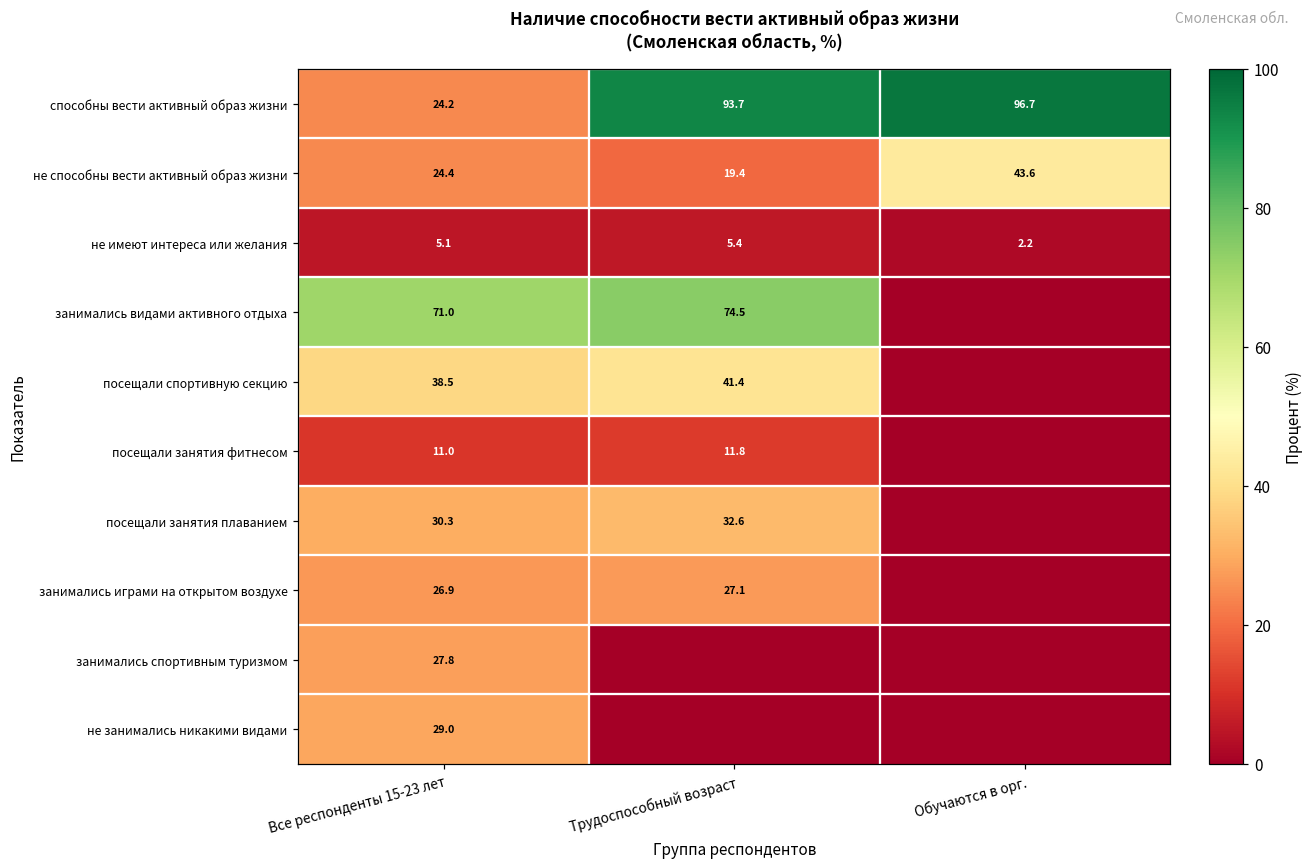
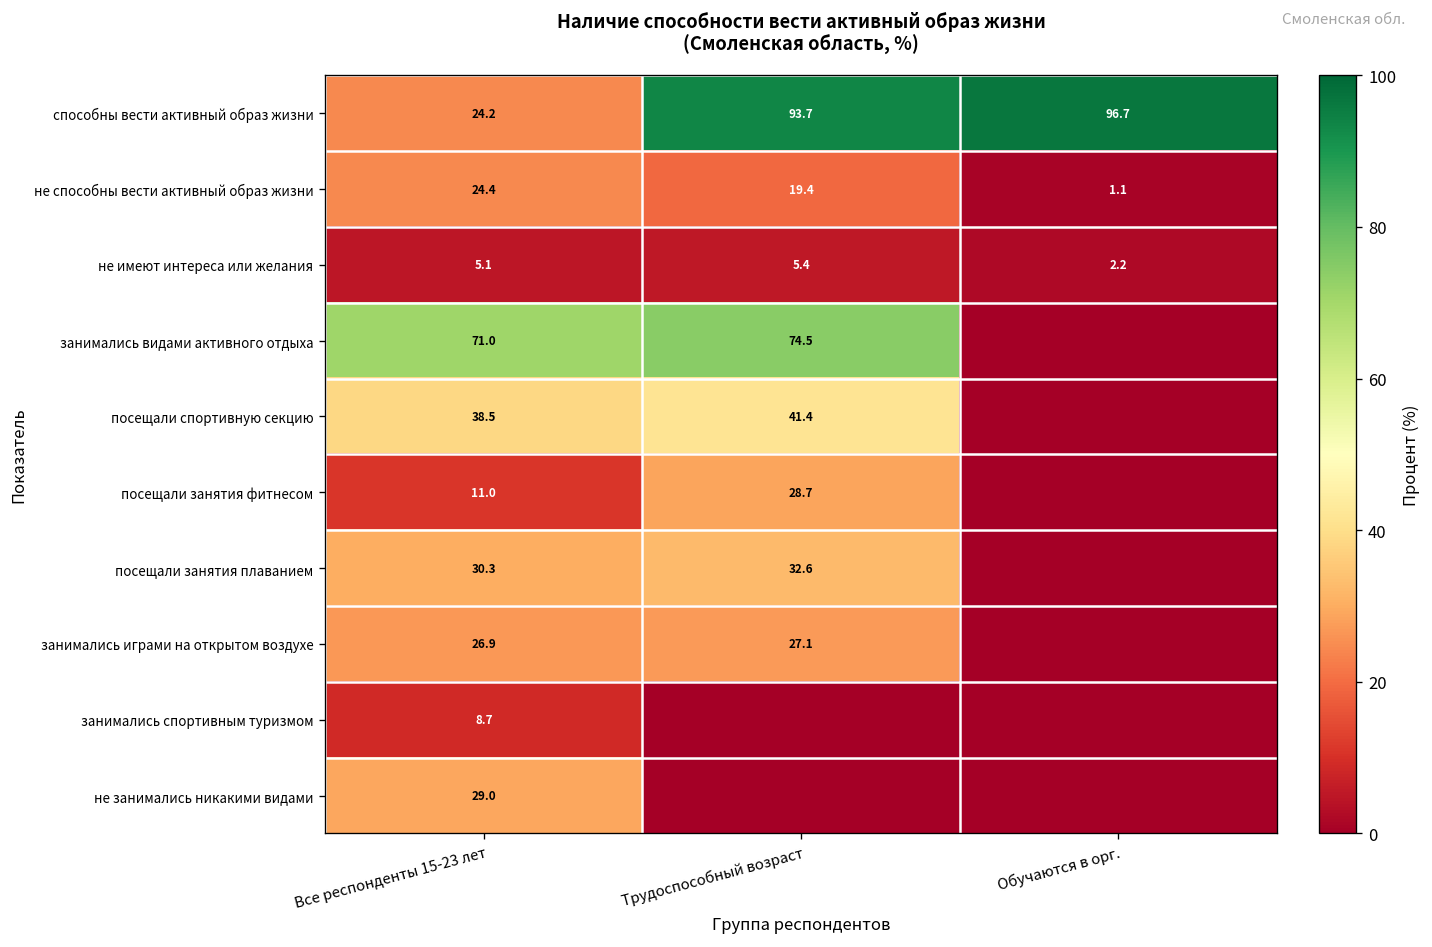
не способны вести активный образ жизни, Обучаются в орг.: 43.6 -> 1.1
посещали занятия фитнесом, Трудоспособный возраст: 11.8 -> 28.7
занимались спортивным туризмом, Все респонденты 15-23 лет: 27.8 -> 8.7
